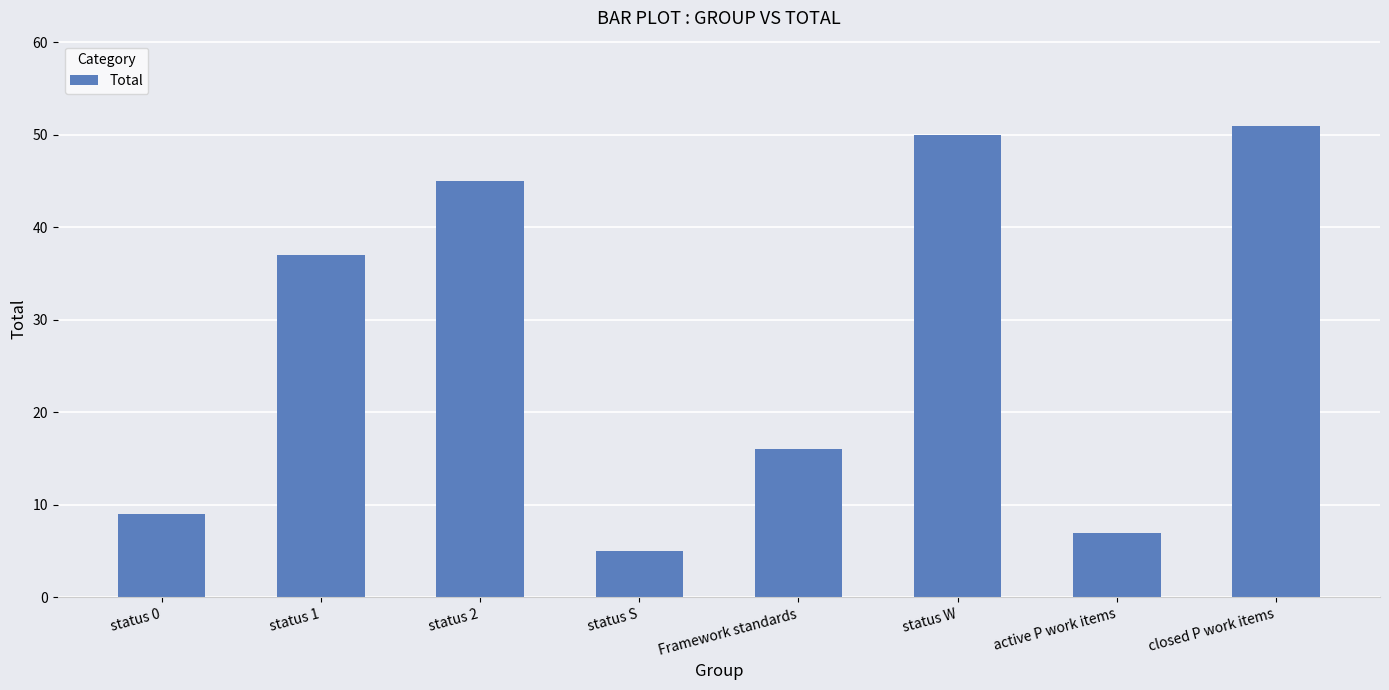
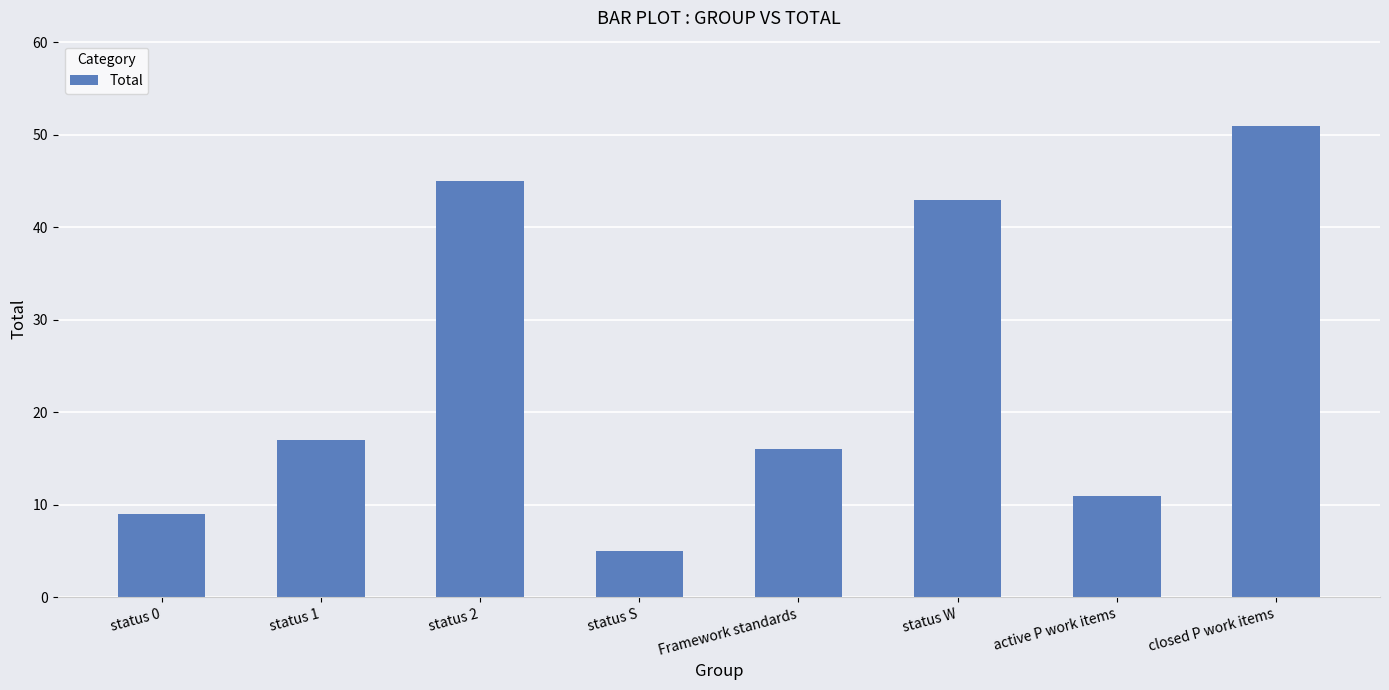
status 1: 37 -> 17
status W: 50 -> 43
active P work items: 7 -> 11
